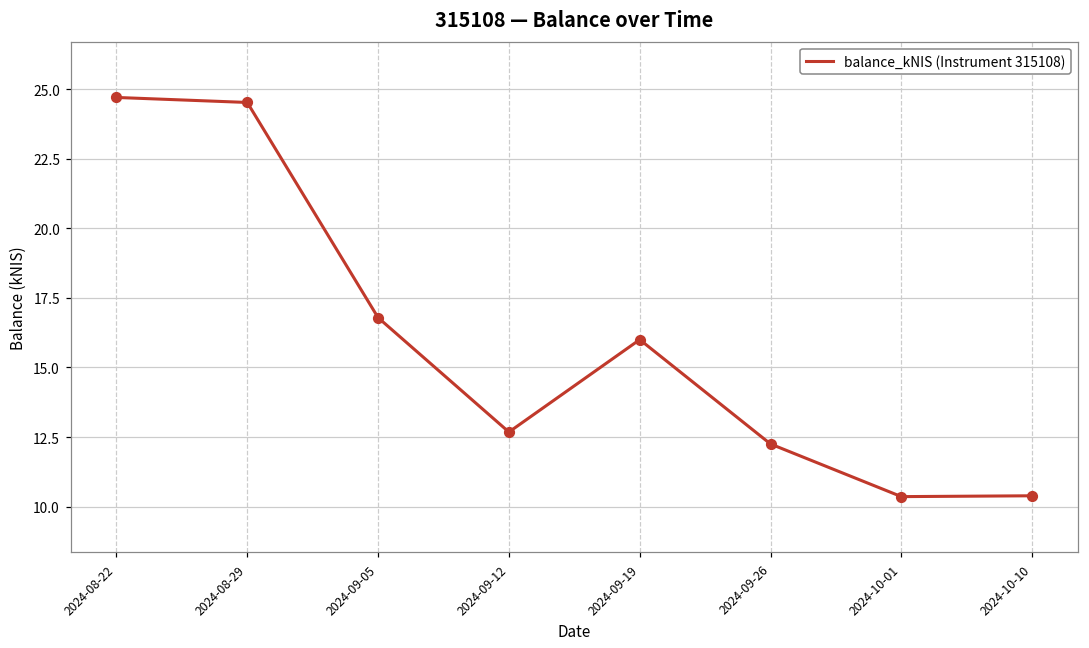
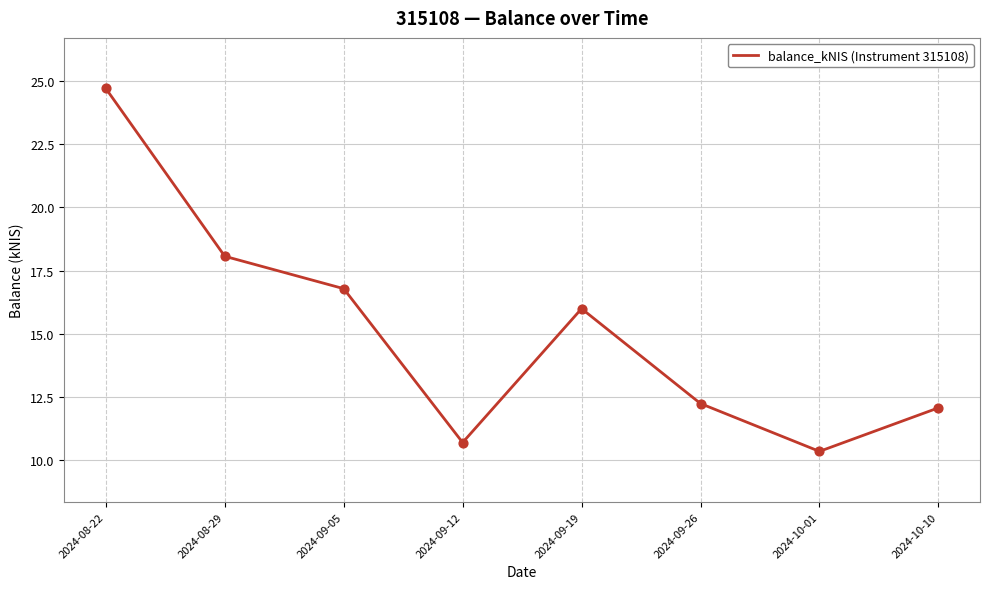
2024-08-29: 24.5 -> 18.1
2024-09-12: 12.7 -> 10.7
2024-10-10: 10.4 -> 12.1
